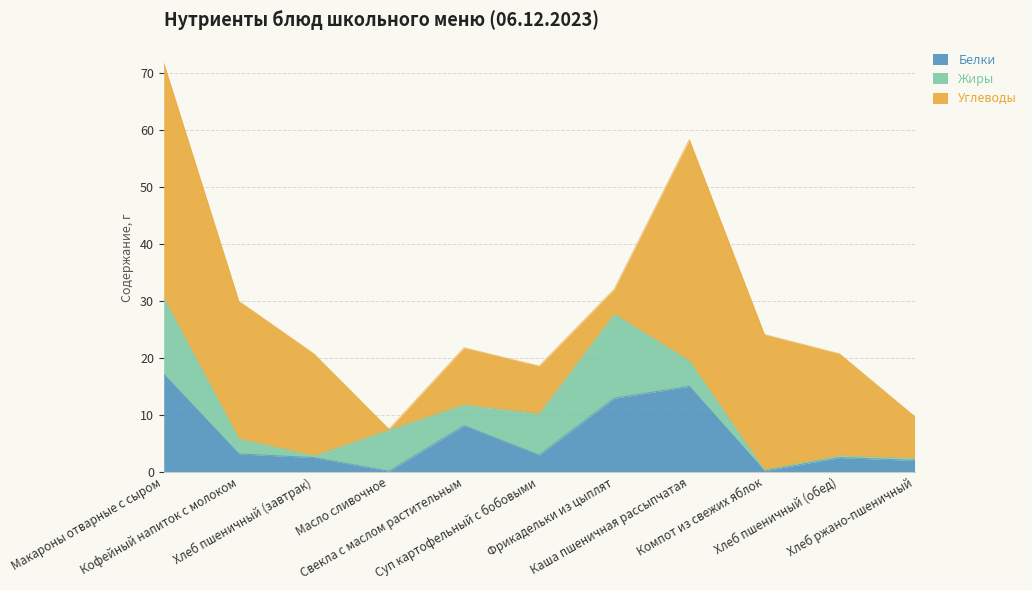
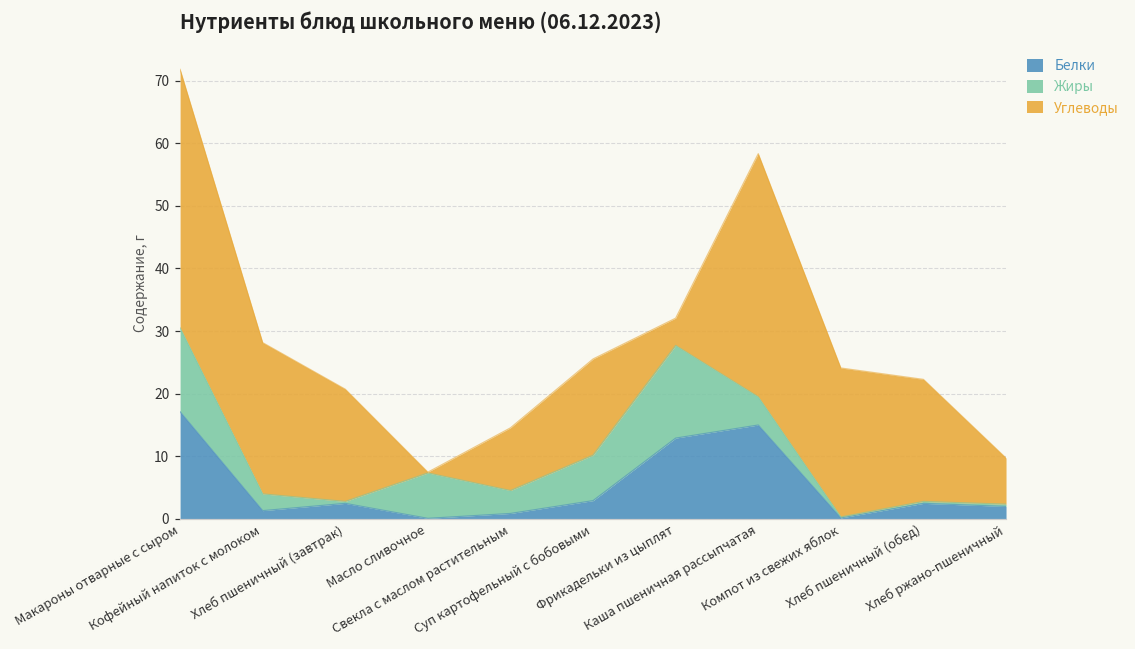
Белки, Кофейный напиток с молоком: 3 -> 1
Белки, Свекла с маслом растительным: 8 -> 1
Углеводы, Суп картофельный с бобовыми: 8 -> 15
Углеводы, Хлеб пшеничный (обед): 18 -> 20
